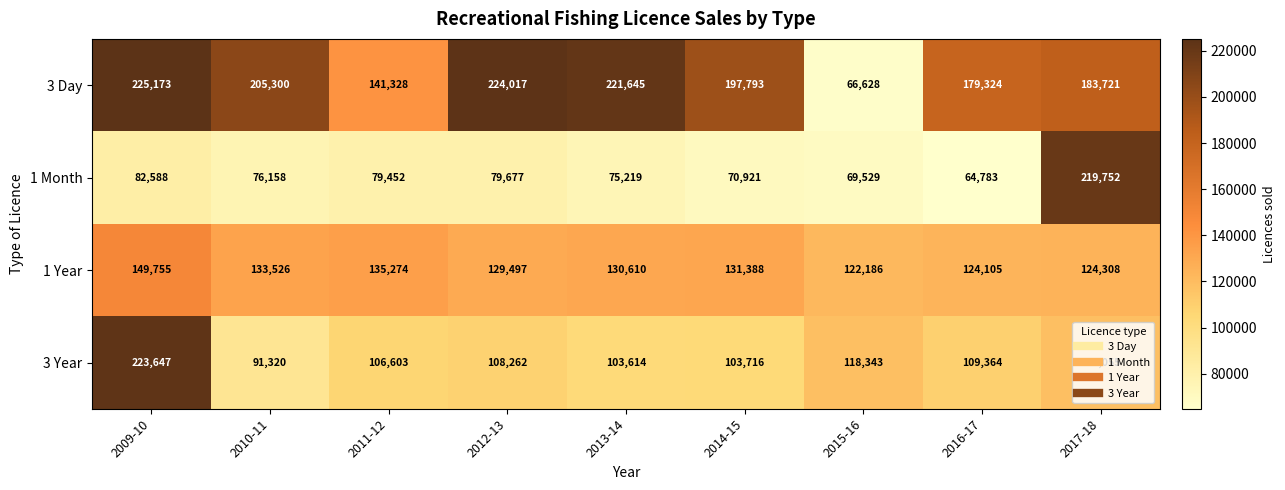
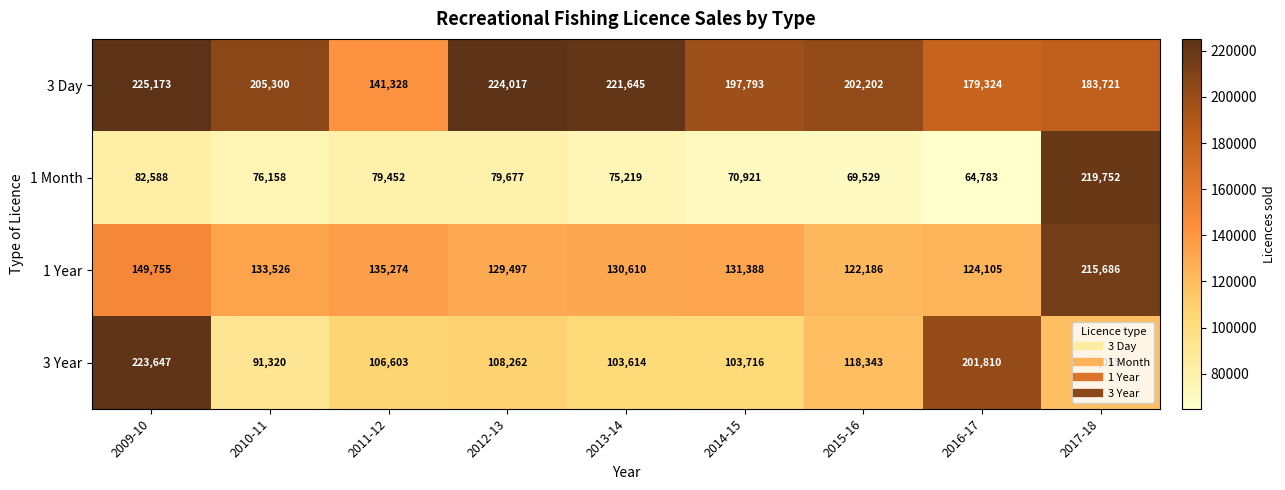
3 Day, 2015-16: 66,628 -> 202,202
1 Year, 2017-18: 124,308 -> 215,686
3 Year, 2016-17: 109,364 -> 201,810
